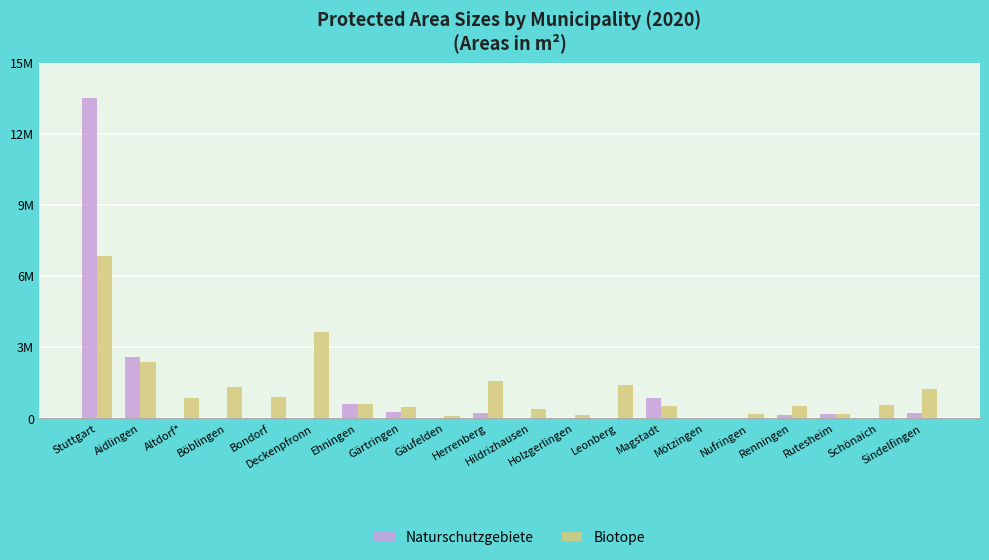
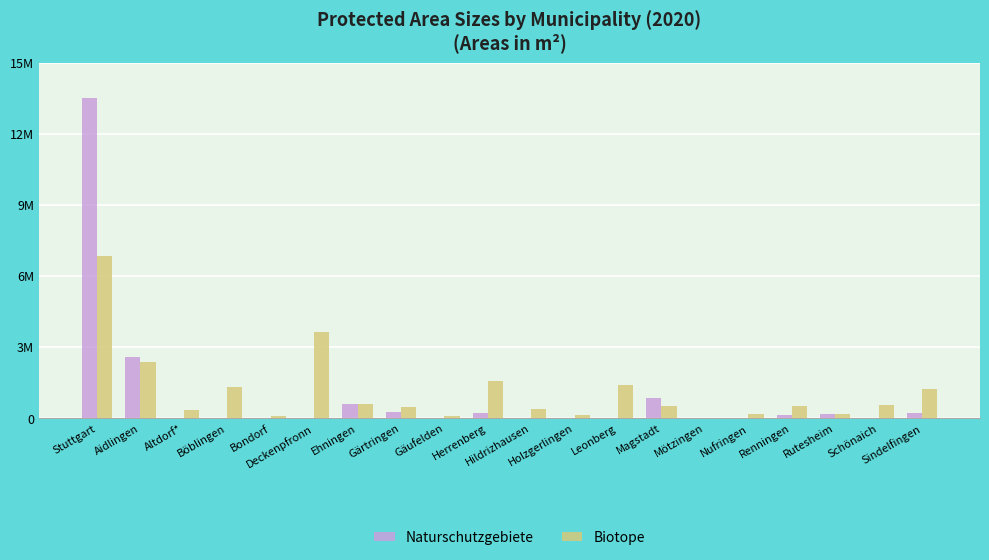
Biotope, Altdorf*: 800000 -> 300000
Biotope, Bondorf: 900000 -> 100000
